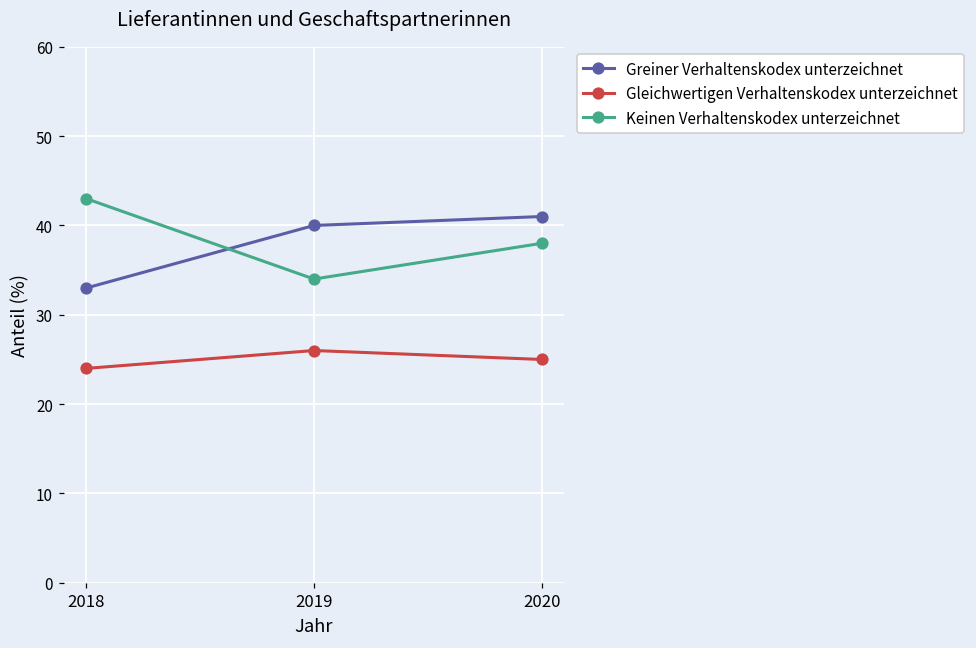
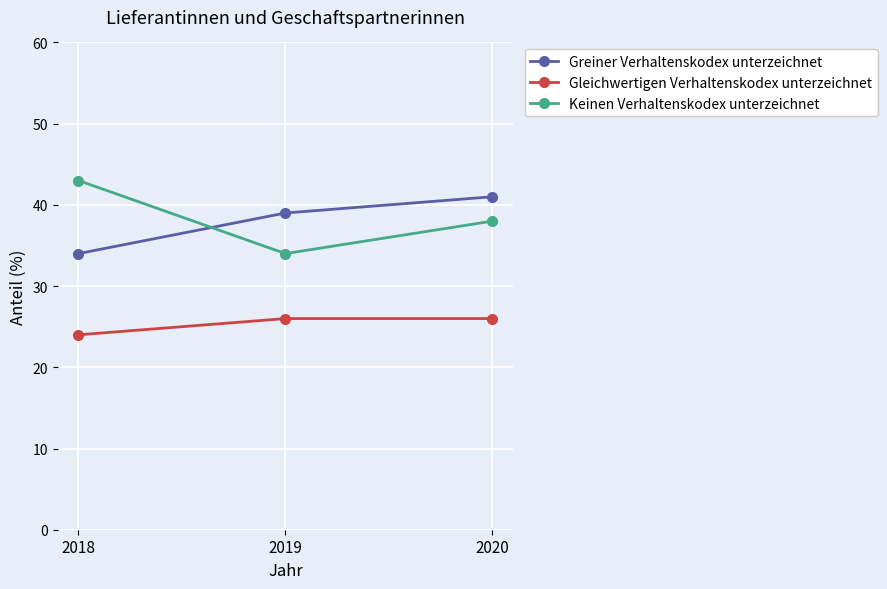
Greiner Verhaltenskodex unterzeichnet, 2018: 33 -> 34
Greiner Verhaltenskodex unterzeichnet, 2019: 40 -> 39
Gleichwertigen Verhaltenskodex unterzeichnet, 2020: 25 -> 26
